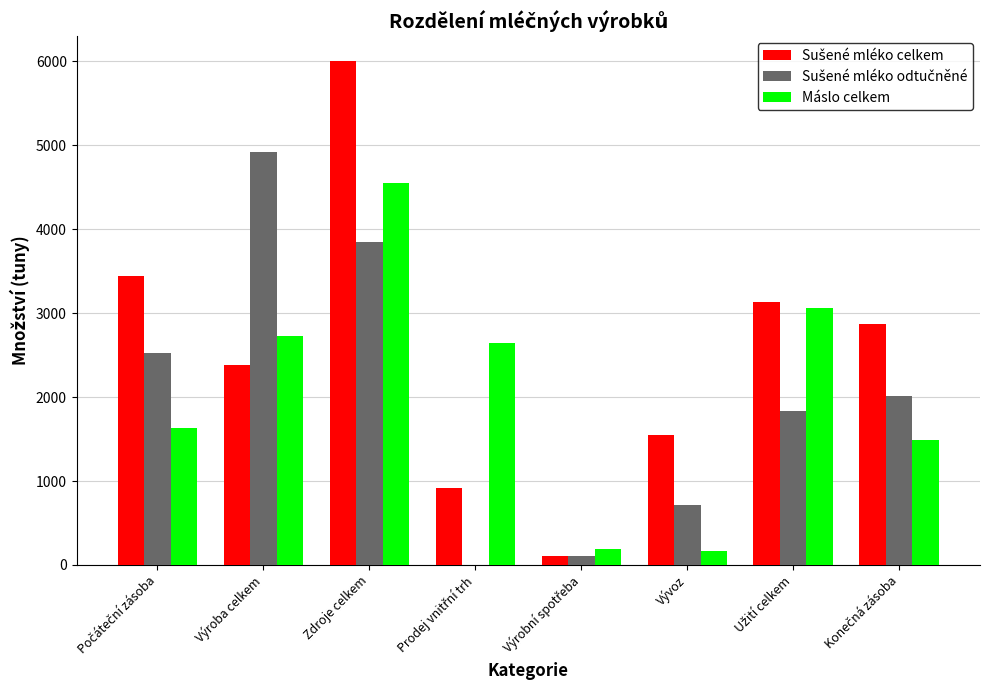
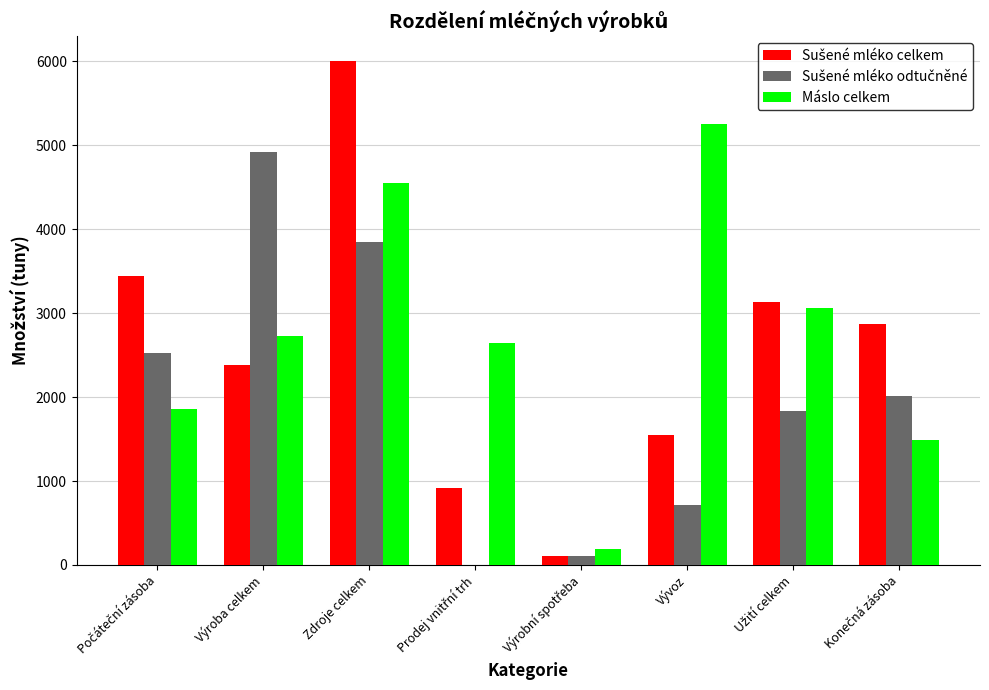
Máslo celkem, Počáteční zásoba: 1600 -> 1900
Máslo celkem, Vývoz: 200 -> 5300
